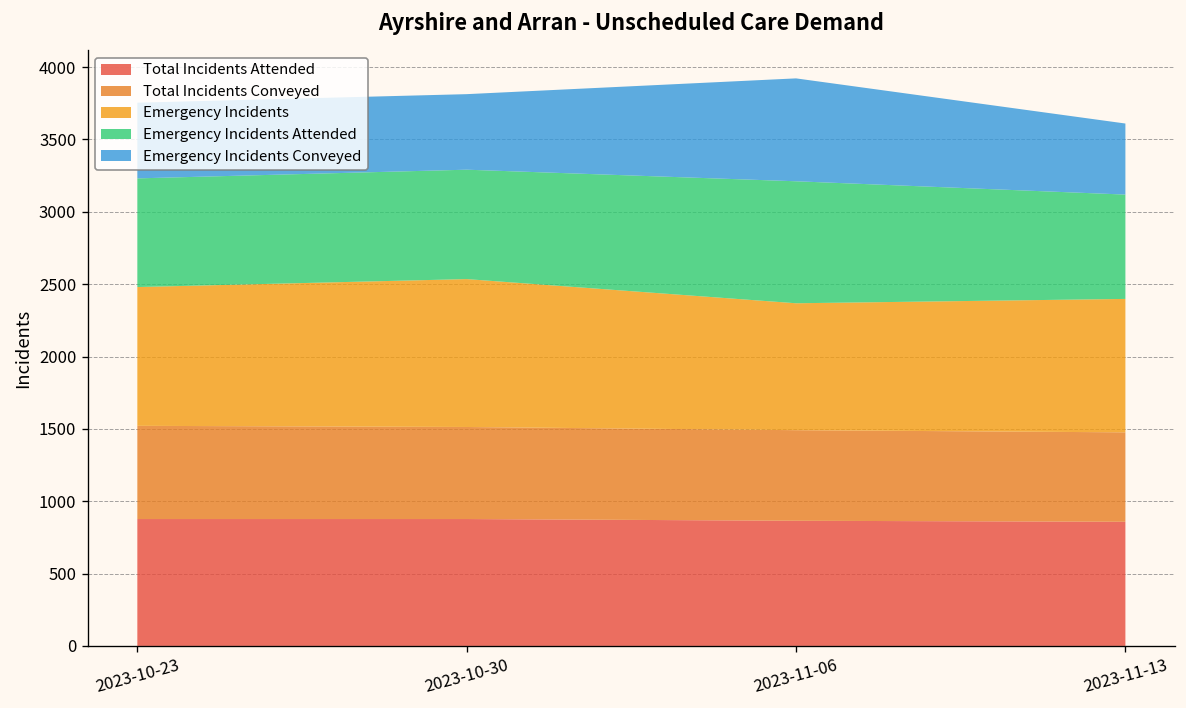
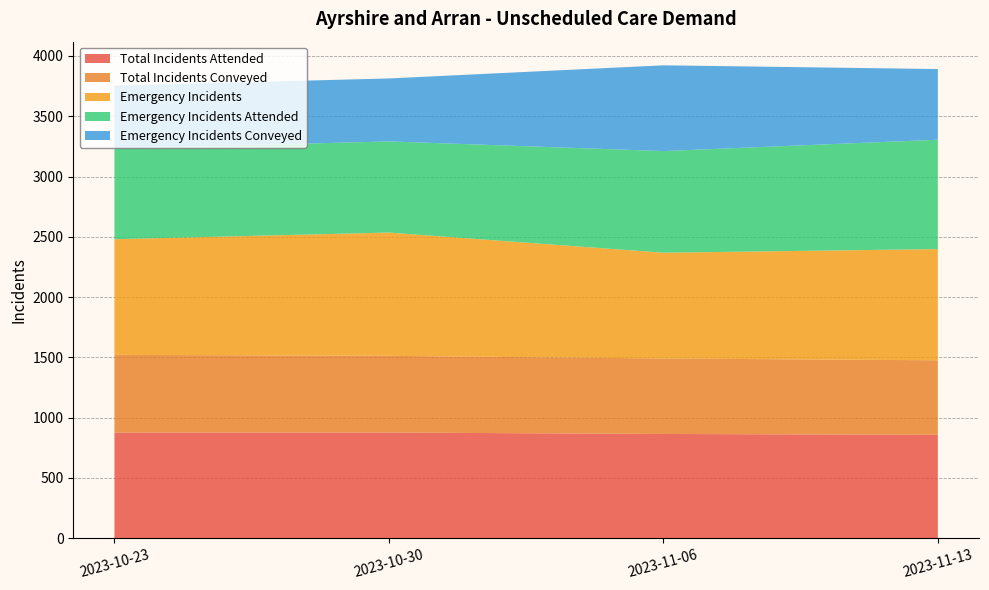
Emergency Incidents Attended, 2023-11-13: 720 -> 910
Emergency Incidents Conveyed, 2023-11-13: 490 -> 590
